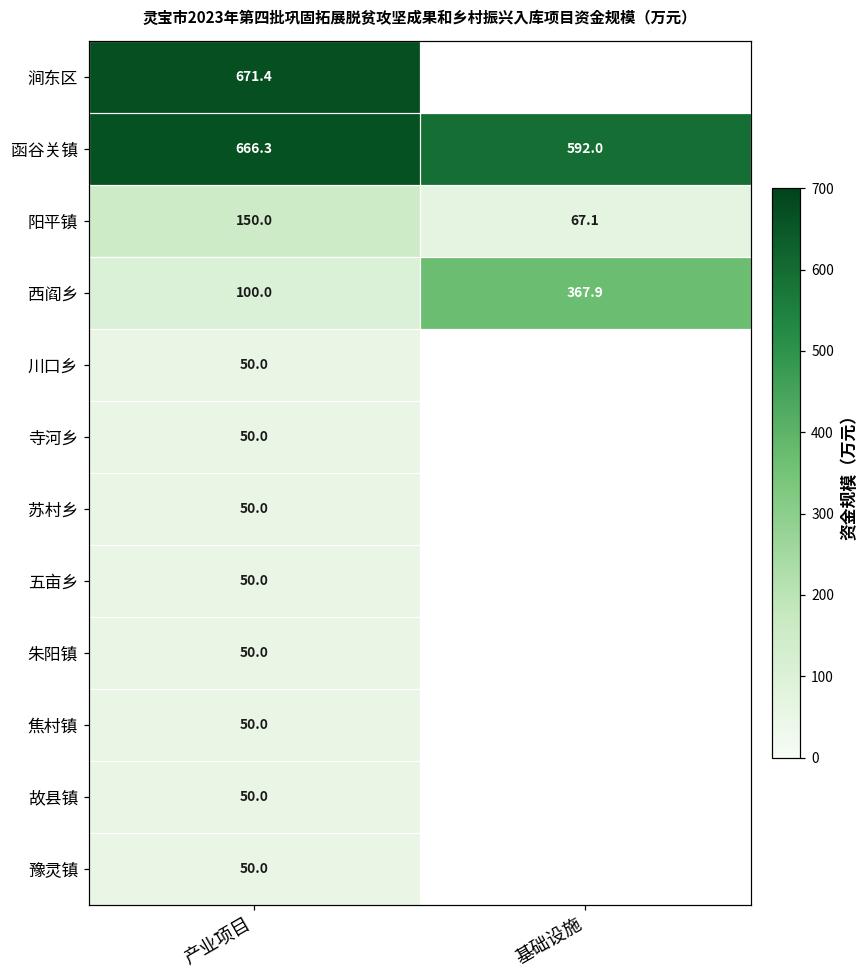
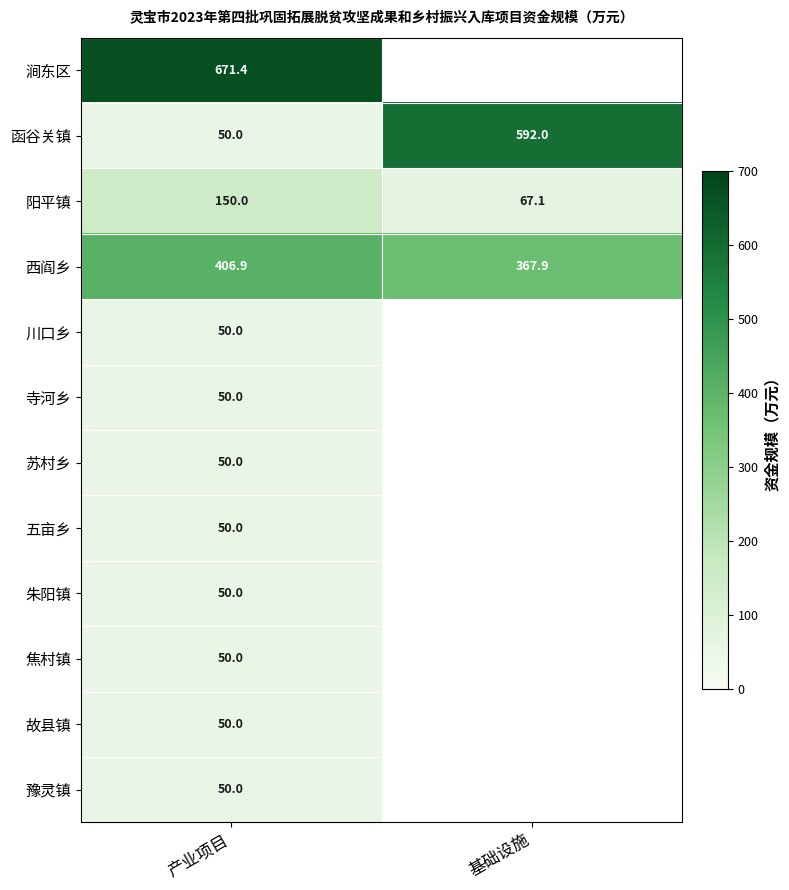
函谷关镇, 产业项目: 666.3 -> 50.0
西阎乡, 产业项目: 100.0 -> 406.9
